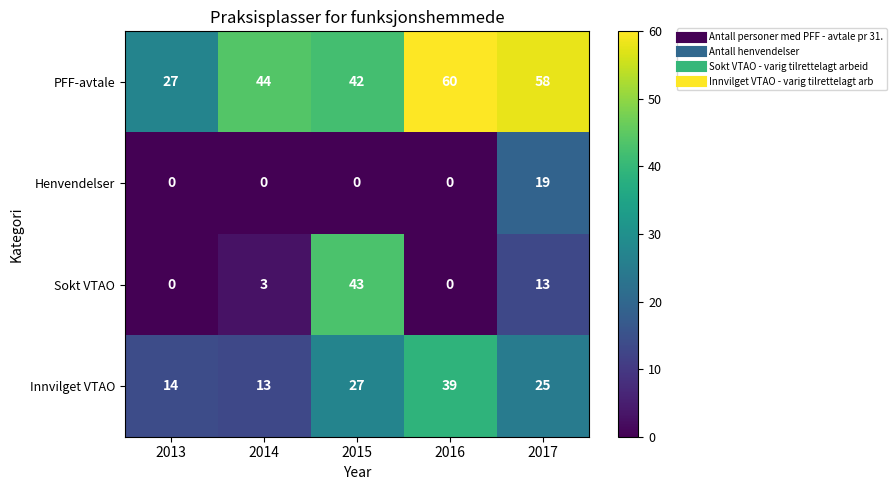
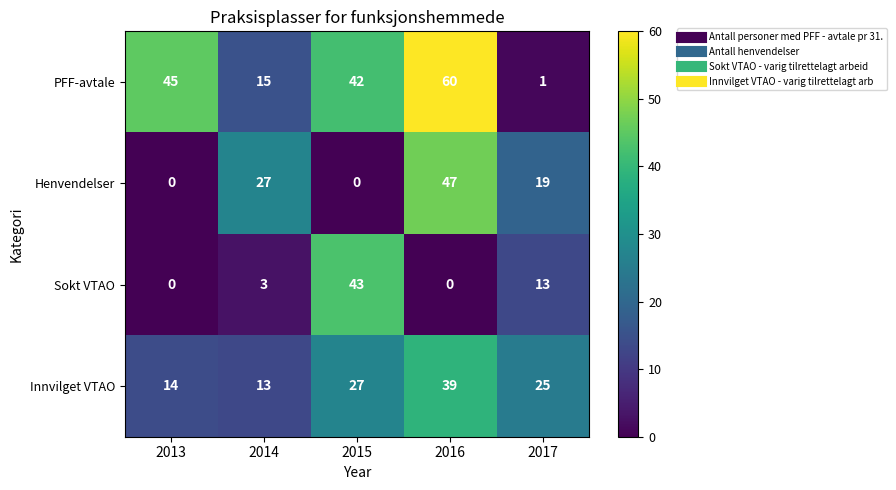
PFF-avtale, 2013: 27 -> 45
PFF-avtale, 2014: 44 -> 15
PFF-avtale, 2017: 58 -> 1
Henvendelser, 2014: 0 -> 27
Henvendelser, 2016: 0 -> 47
